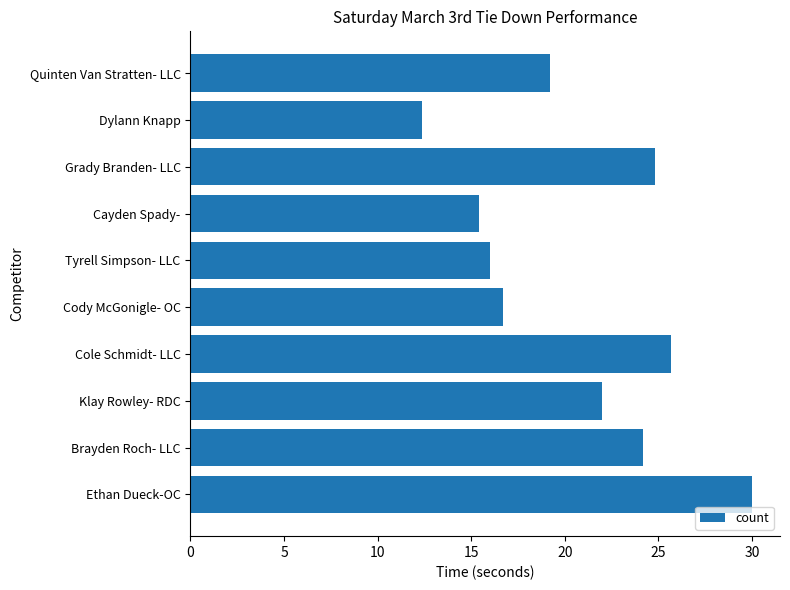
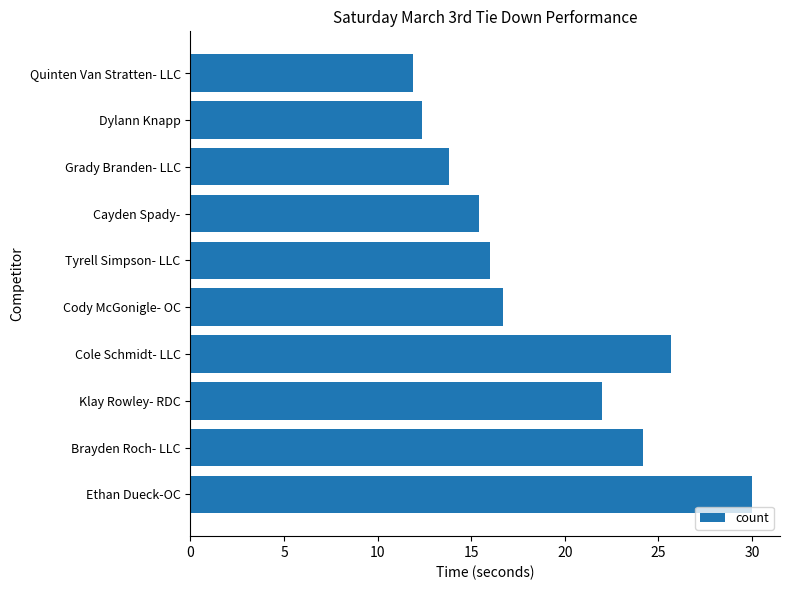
Quinten Van Stratten- LLC: 19.2 -> 11.9
Grady Branden- LLC: 24.8 -> 13.8
